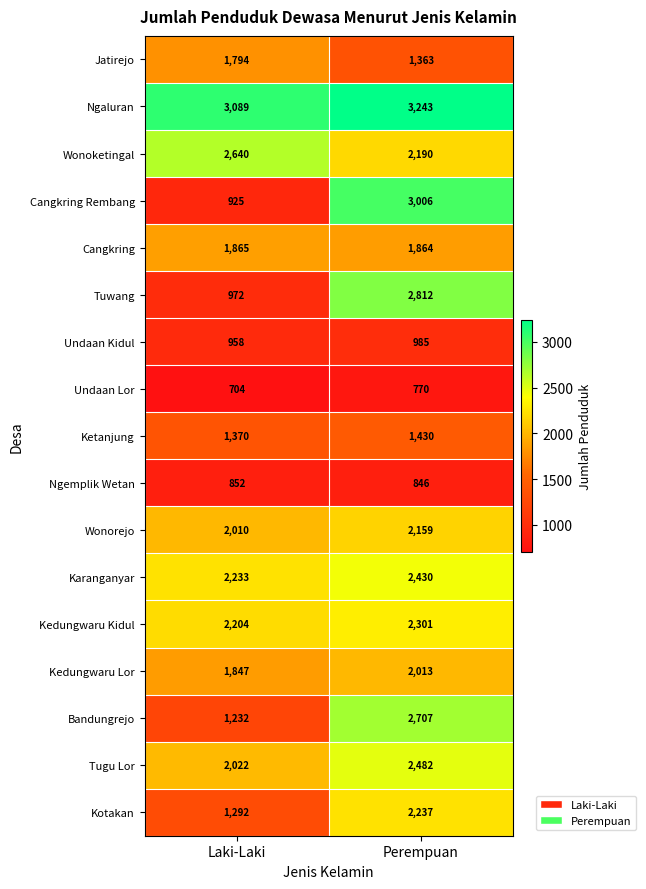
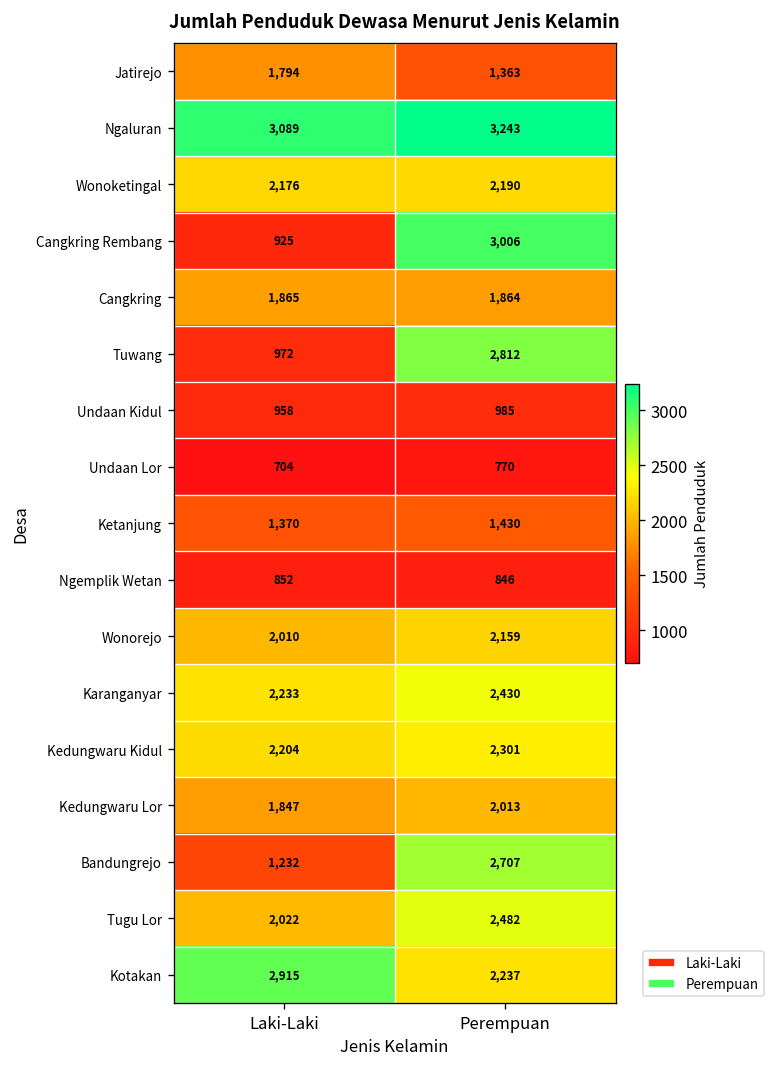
Wonoketingal, Laki-Laki: 2,640 -> 2,176
Kotakan, Laki-Laki: 1,292 -> 2,915
